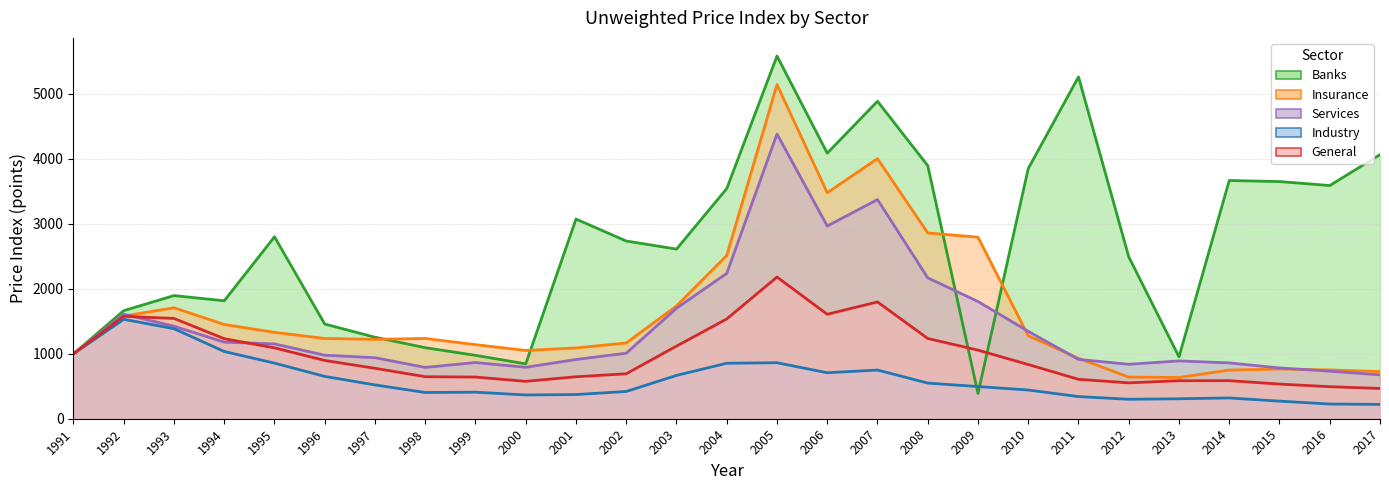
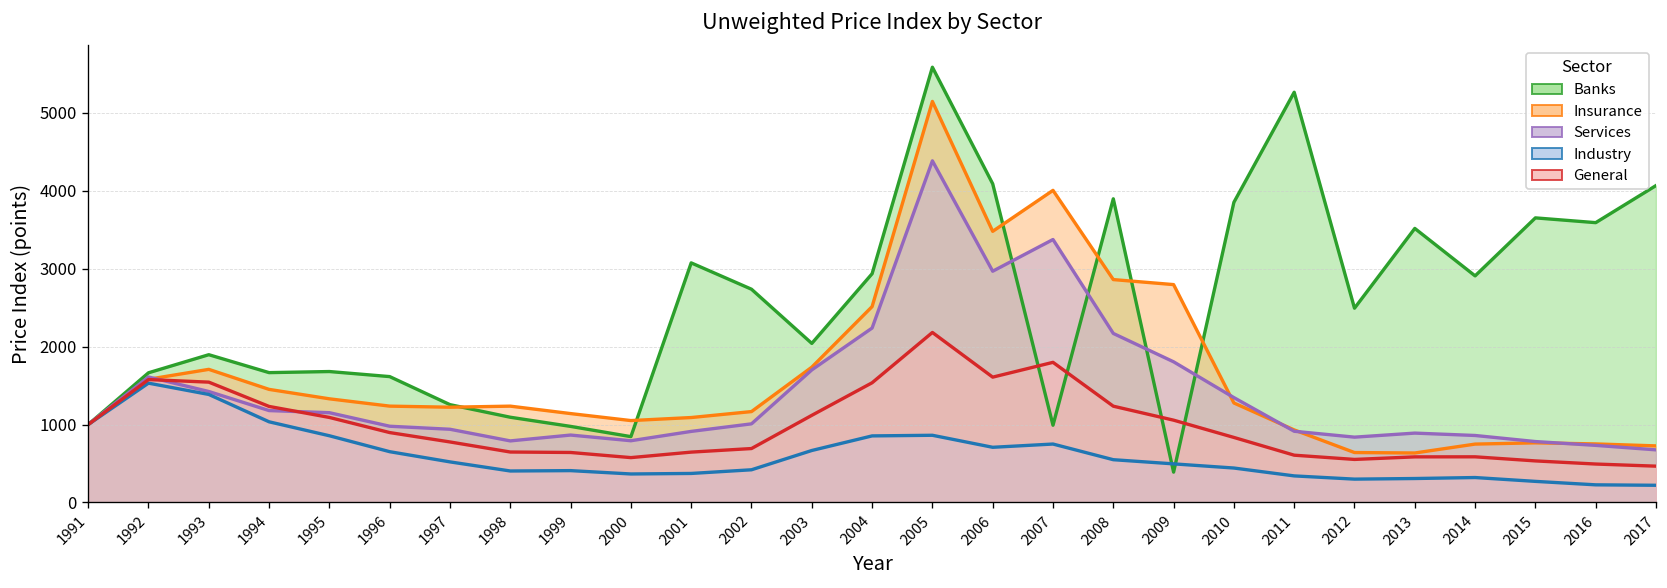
Banks, 1994: 1800 -> 1700
Banks, 1995: 2800 -> 1700
Banks, 1996: 1500 -> 1600
Banks, 2003: 2600 -> 2000
Banks, 2004: 3500 -> 2900
Banks, 2007: 4900 -> 1000
Banks, 2013: 1000 -> 3500
Banks, 2014: 3700 -> 2900
